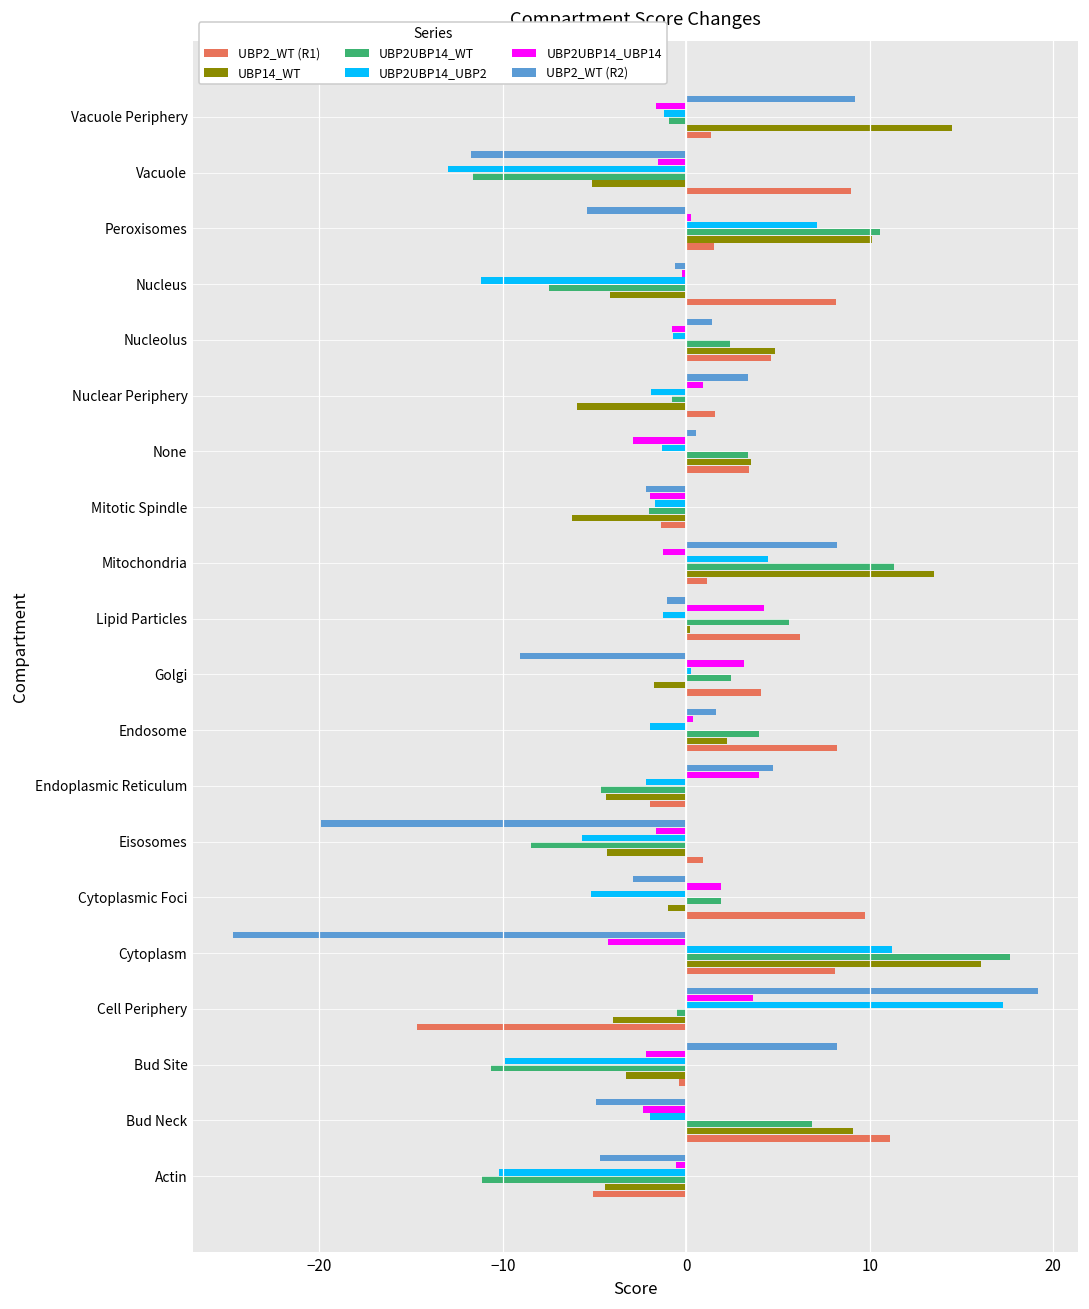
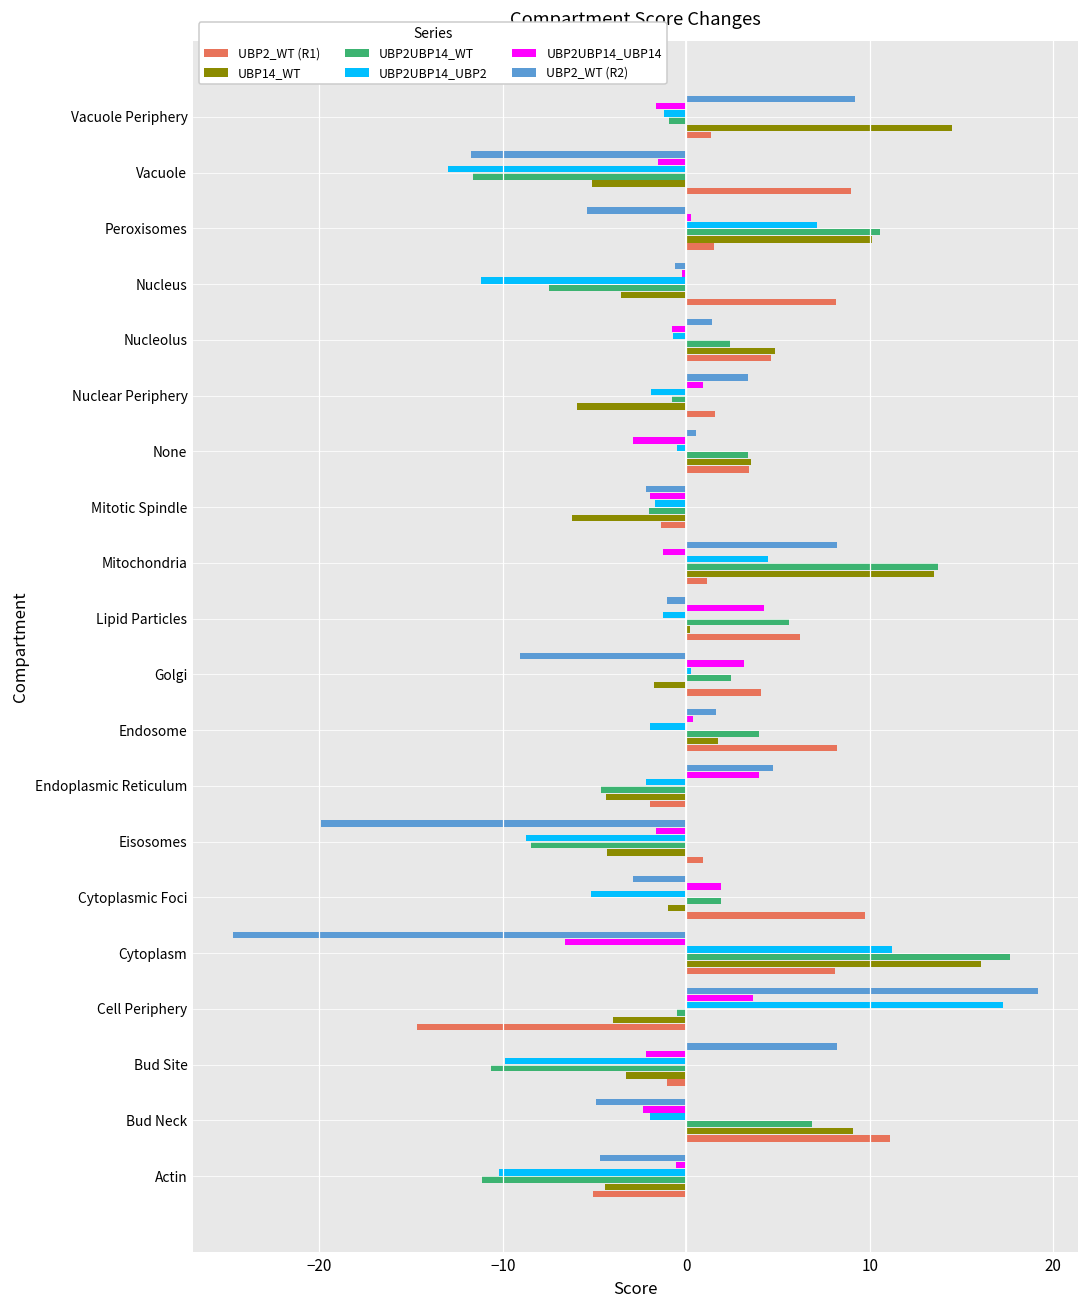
UBP14_WT, Nucleus: -4.2 -> -3.5
UBP2UBP14_UBP2, None: -1.3 -> -0.5
UBP2UBP14_WT, Mitochondria: 11.3 -> 13.7
UBP14_WT, Endosome: 2.2 -> 1.7
UBP2UBP14_UBP2, Eisosomes: -5.7 -> -8.7
UBP2UBP14_UBP14, Cytoplasm: -4.3 -> -6.6
UBP2_WT (R1), Bud Site: -0.4 -> -1.0
